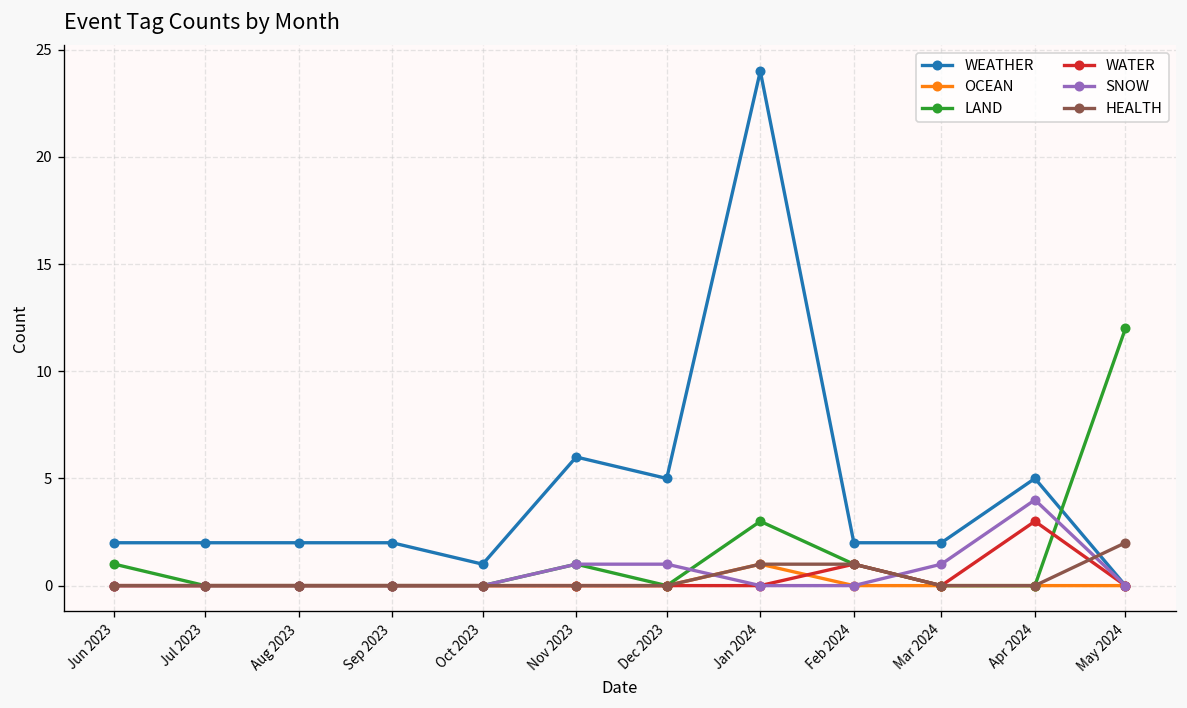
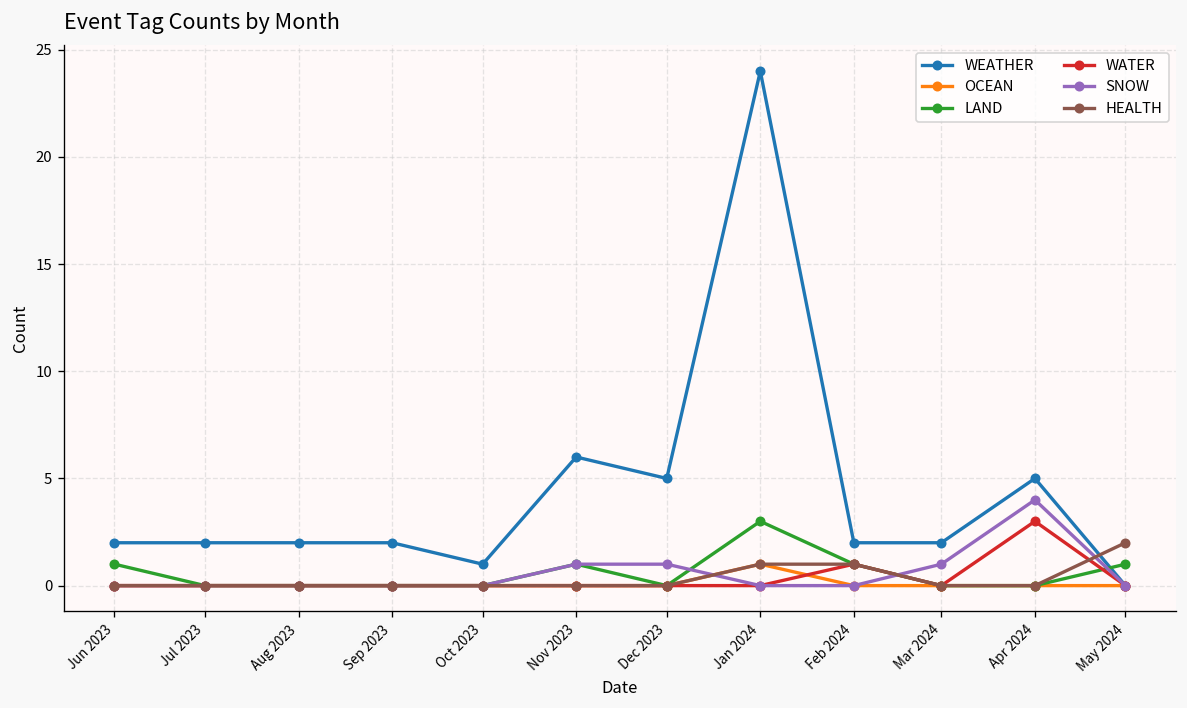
LAND, May 2024: 12 -> 1
